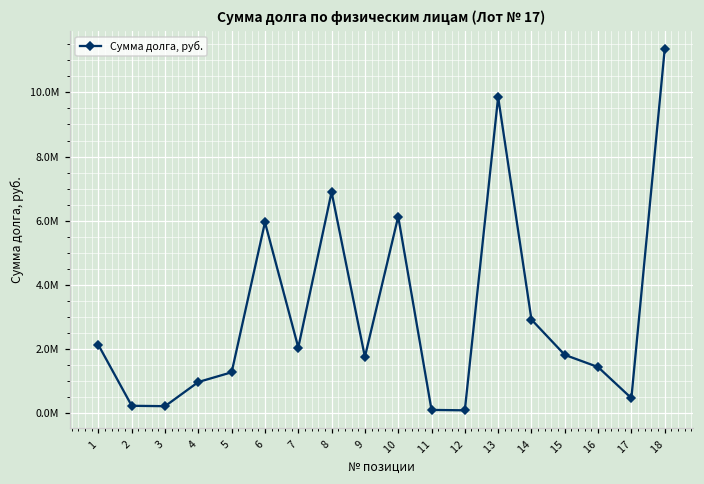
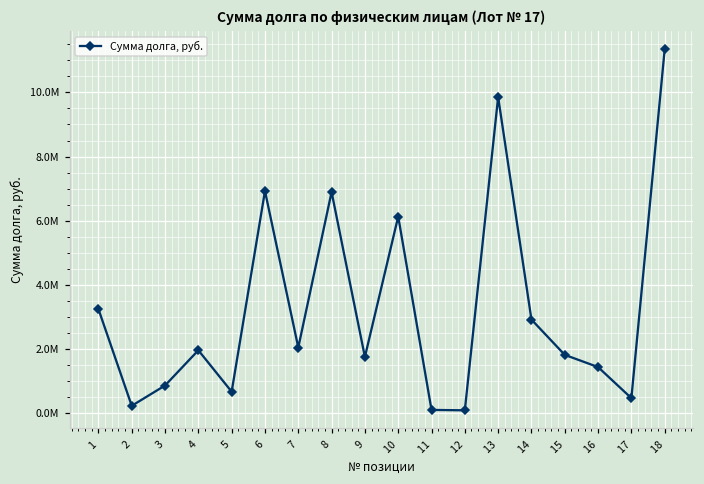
1: 2100000 -> 3200000
3: 200000 -> 900000
4: 1000000 -> 2000000
5: 1300000 -> 700000
6: 6000000 -> 6900000
